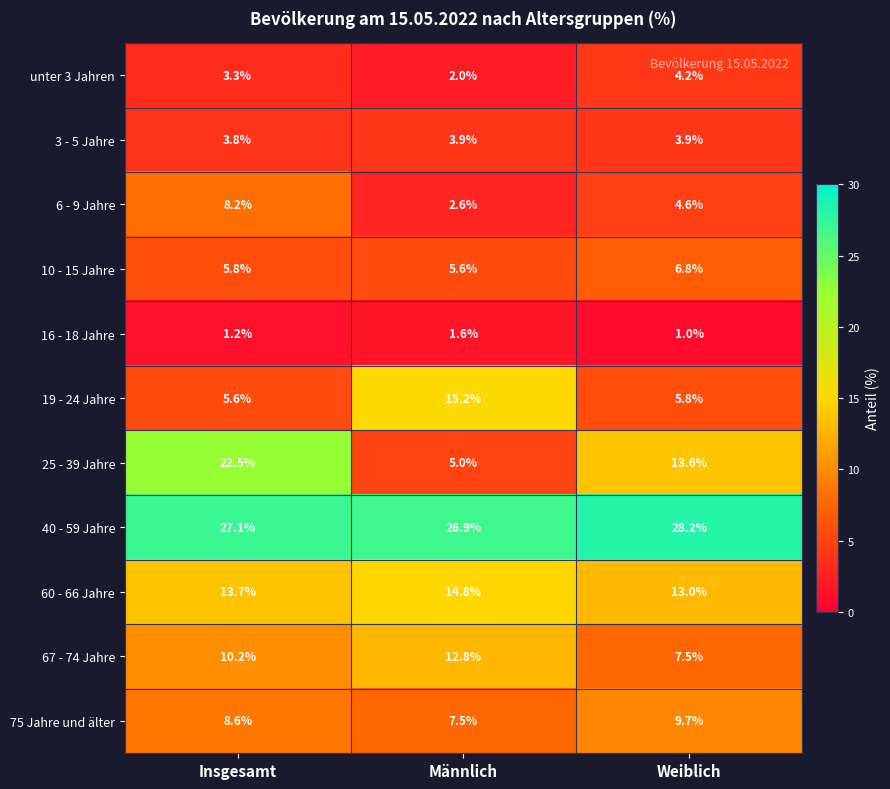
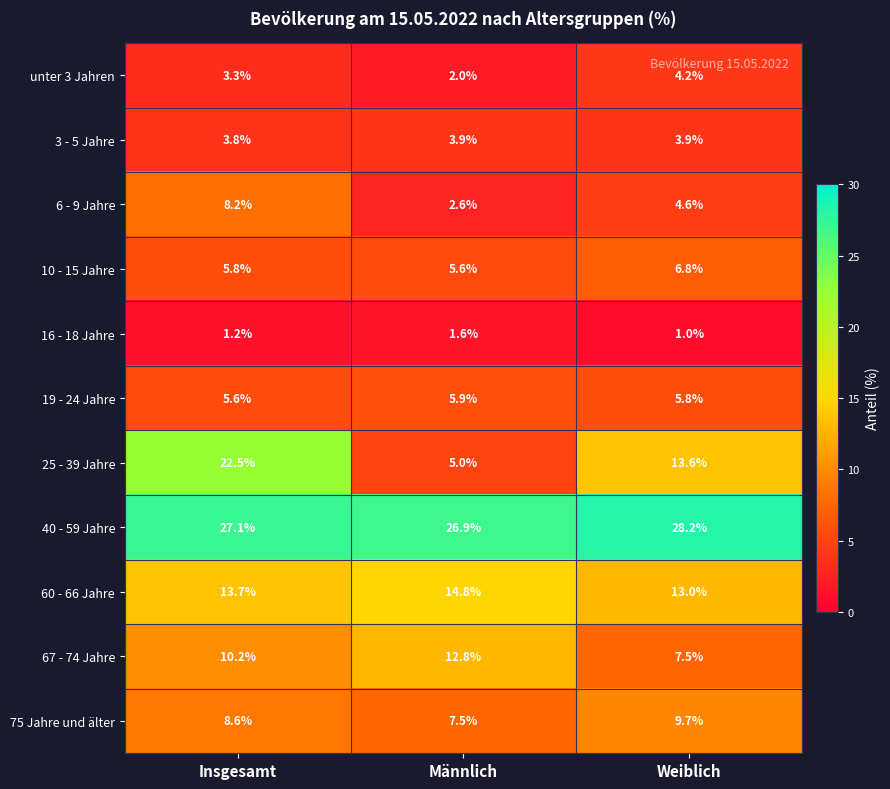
19 - 24 Jahre, Männlich: 15.2% -> 5.9%
